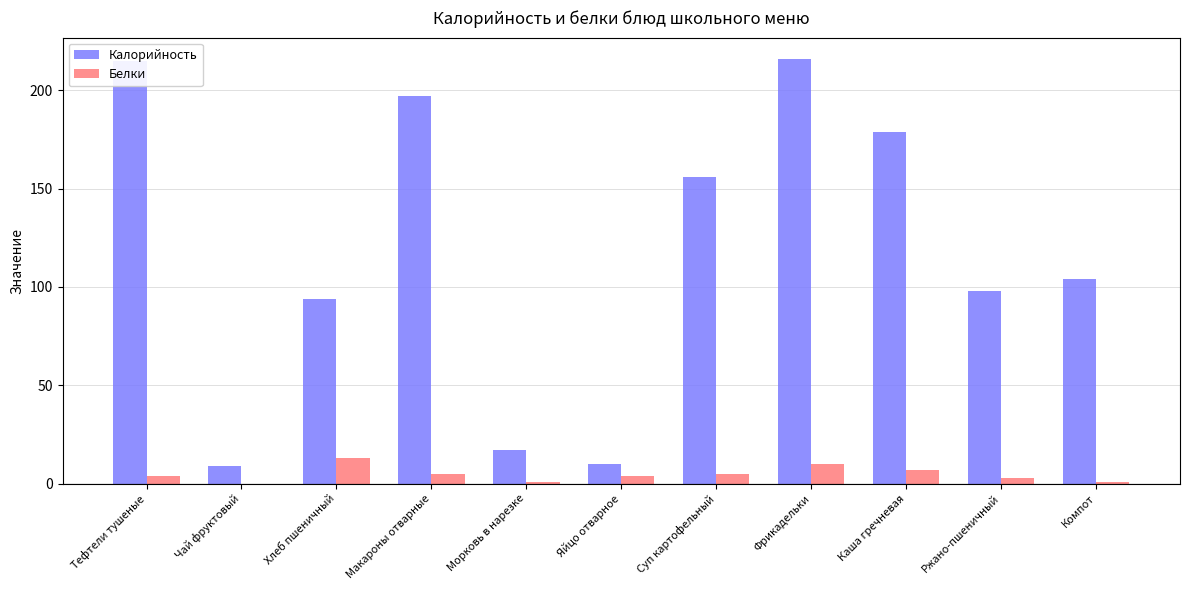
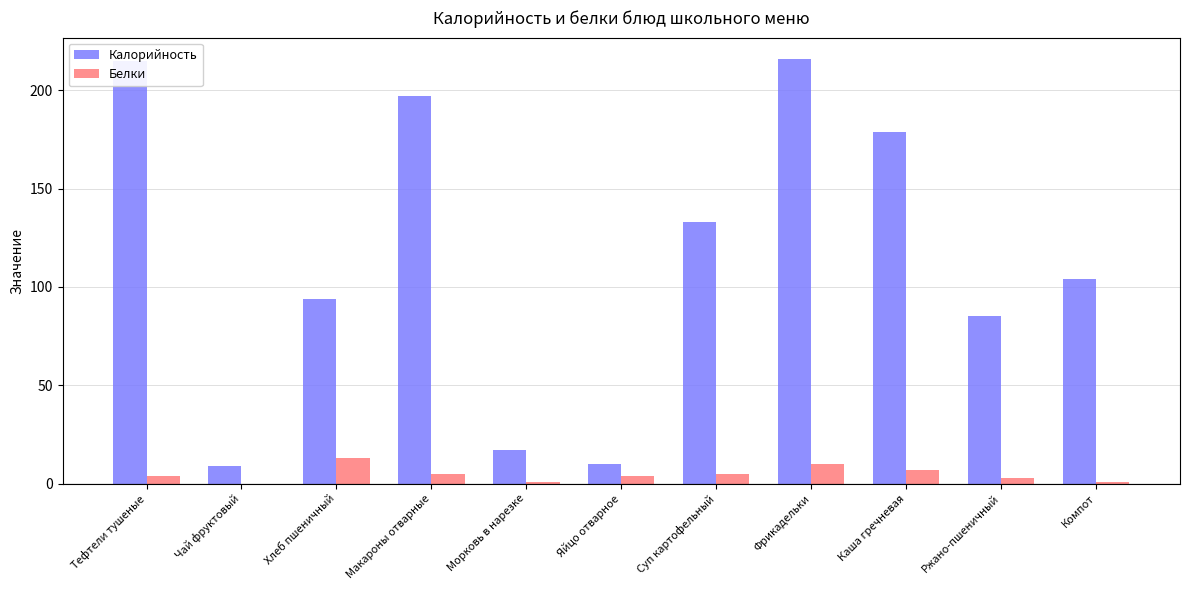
Калорийность, Суп картофельный: 156 -> 133
Калорийность, Ржано-пшеничный: 98 -> 85
